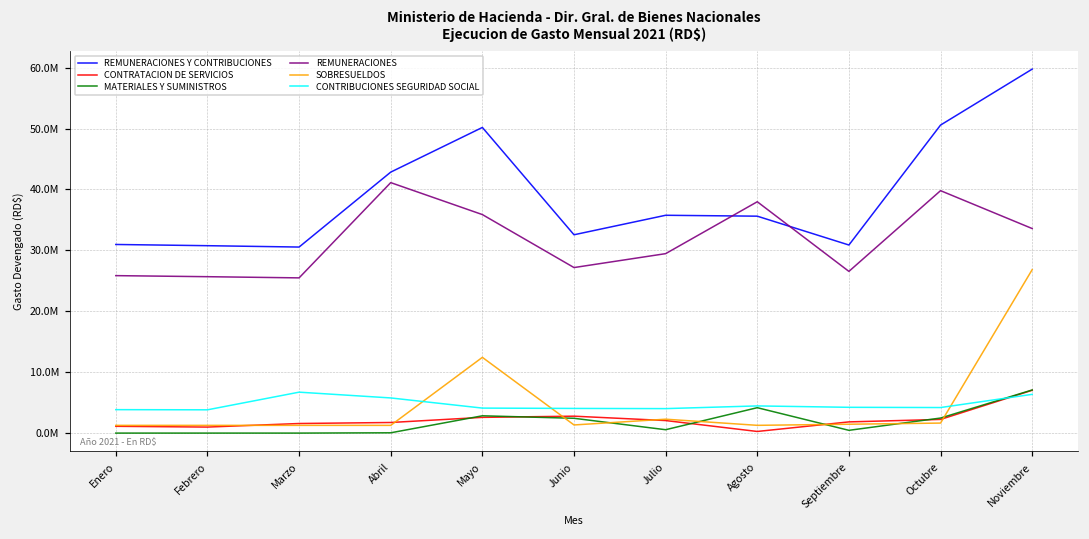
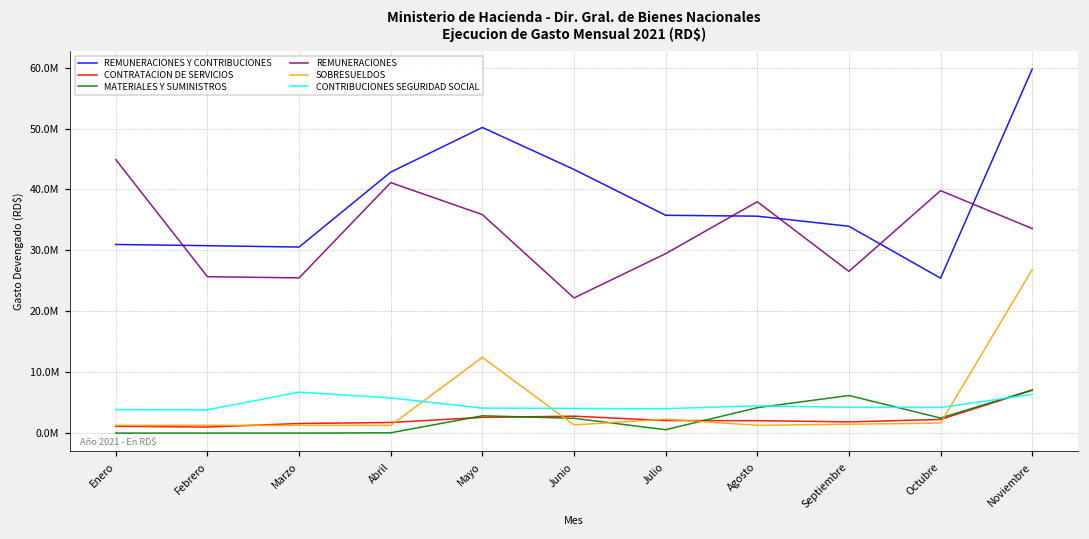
REMUNERACIONES, Enero: 26000000 -> 45000000
REMUNERACIONES Y CONTRIBUCIONES, Junio: 33000000 -> 43000000
REMUNERACIONES, Junio: 27000000 -> 22000000
CONTRATACION DE SERVICIOS, Agosto: 0 -> 2000000
REMUNERACIONES Y CONTRIBUCIONES, Septiembre: 31000000 -> 34000000
MATERIALES Y SUMINISTROS, Septiembre: 0 -> 6000000
REMUNERACIONES Y CONTRIBUCIONES, Octubre: 51000000 -> 25000000
